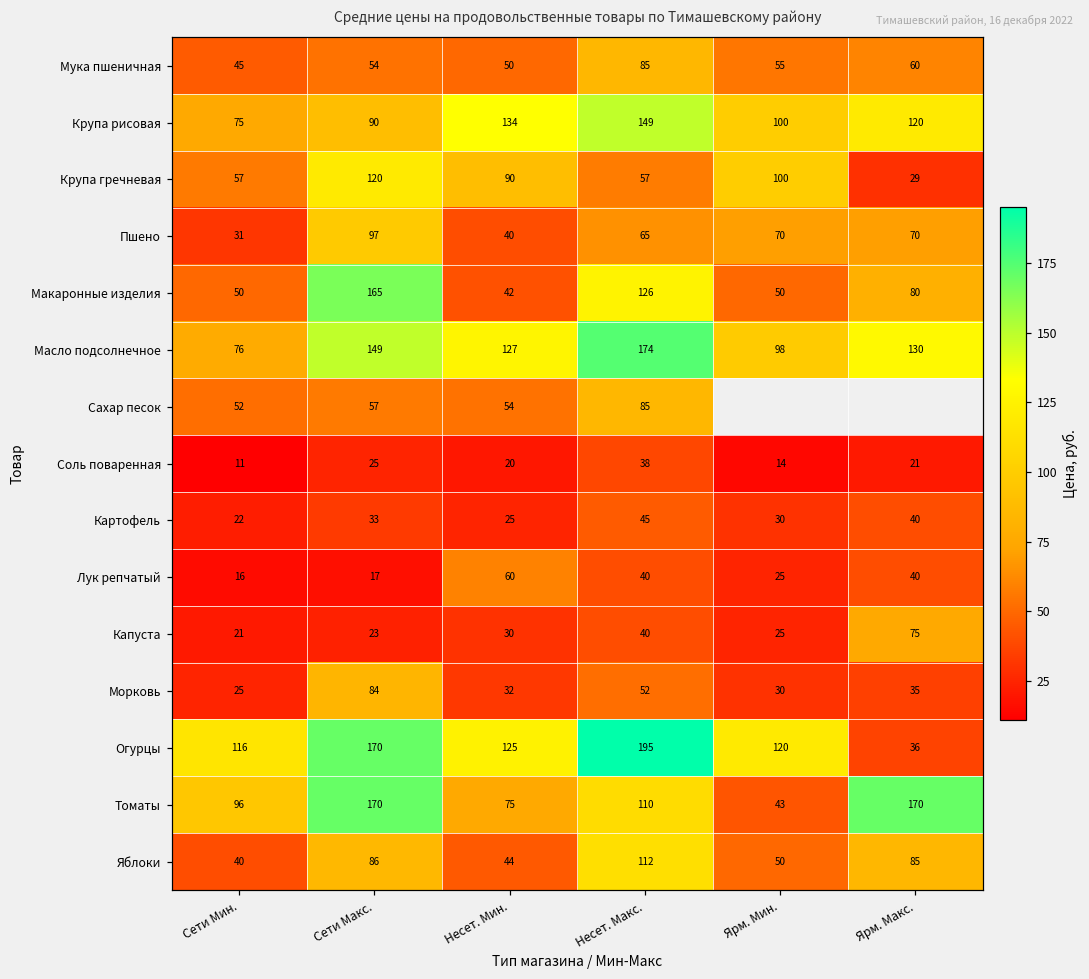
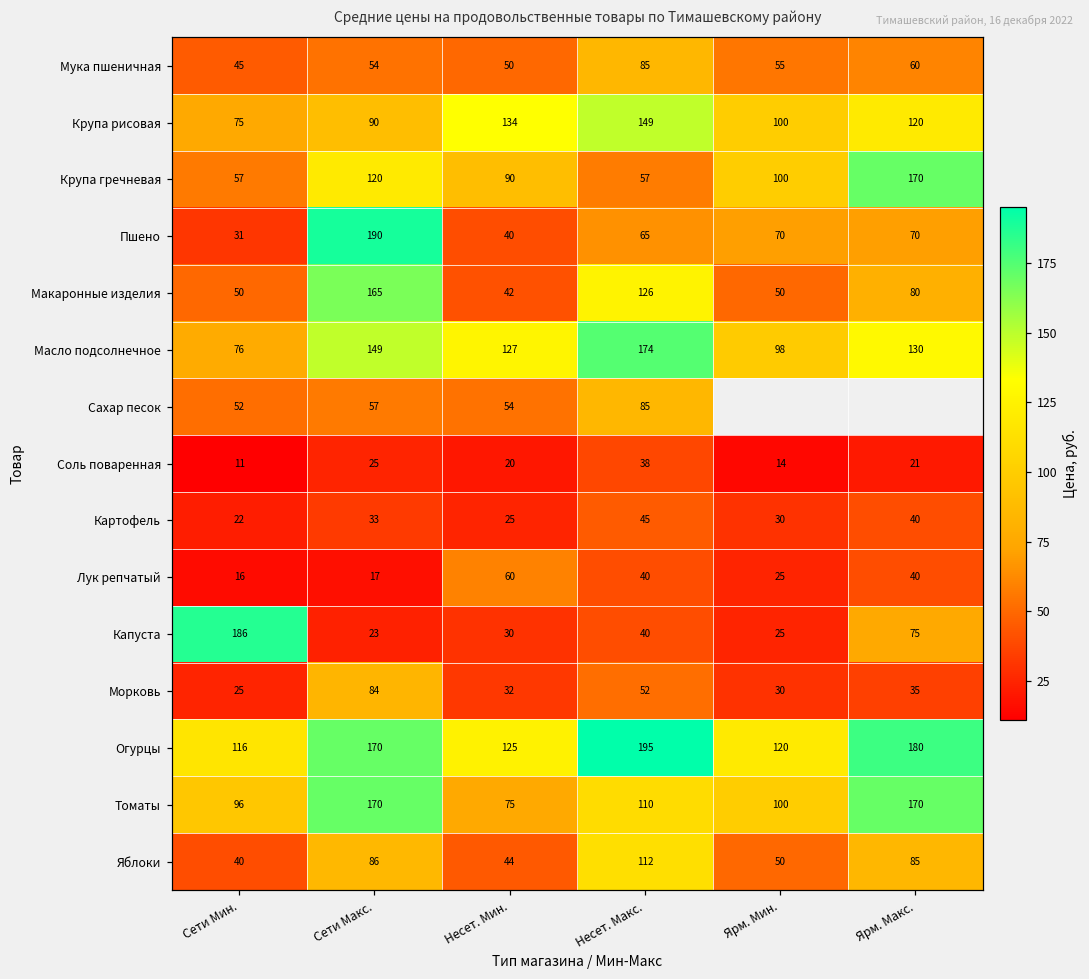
Крупа гречневая, Ярм. Макс.: 29 -> 170
Пшено, Сети Макс.: 97 -> 190
Капуста, Сети Мин.: 21 -> 186
Огурцы, Ярм. Макс.: 36 -> 180
Томаты, Ярм. Мин.: 43 -> 100
